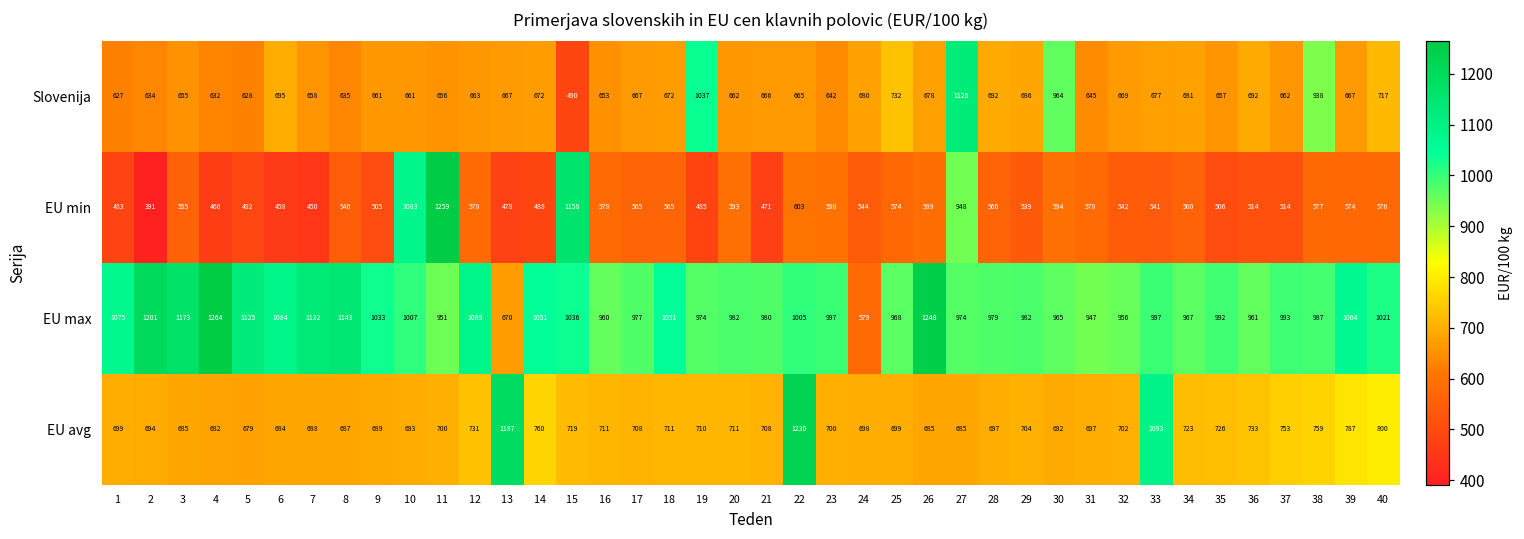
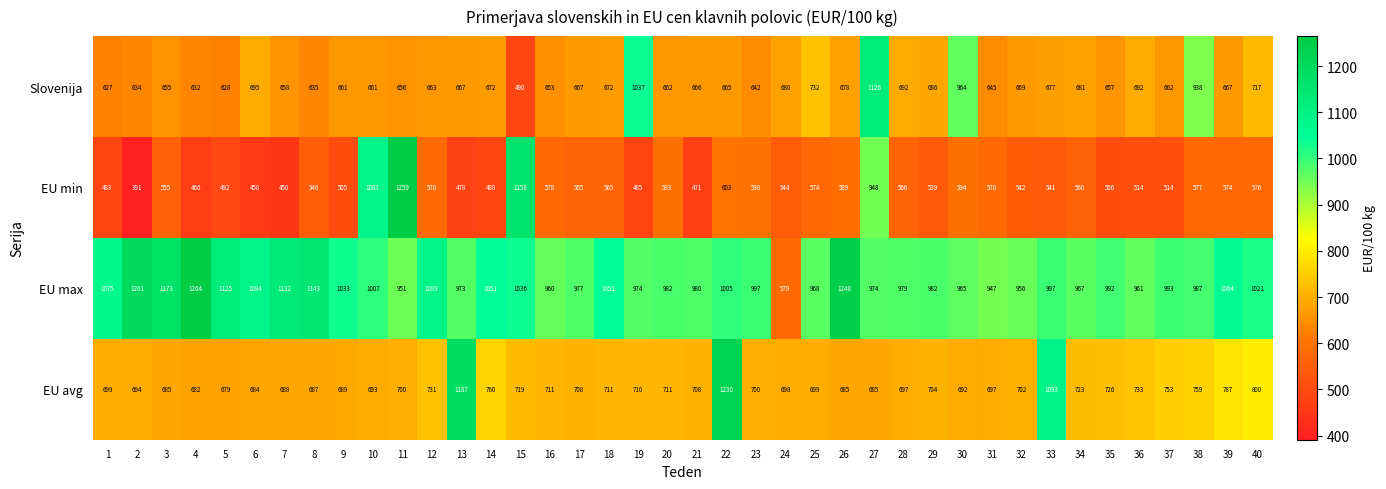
EU max, 13: 670 -> 973
